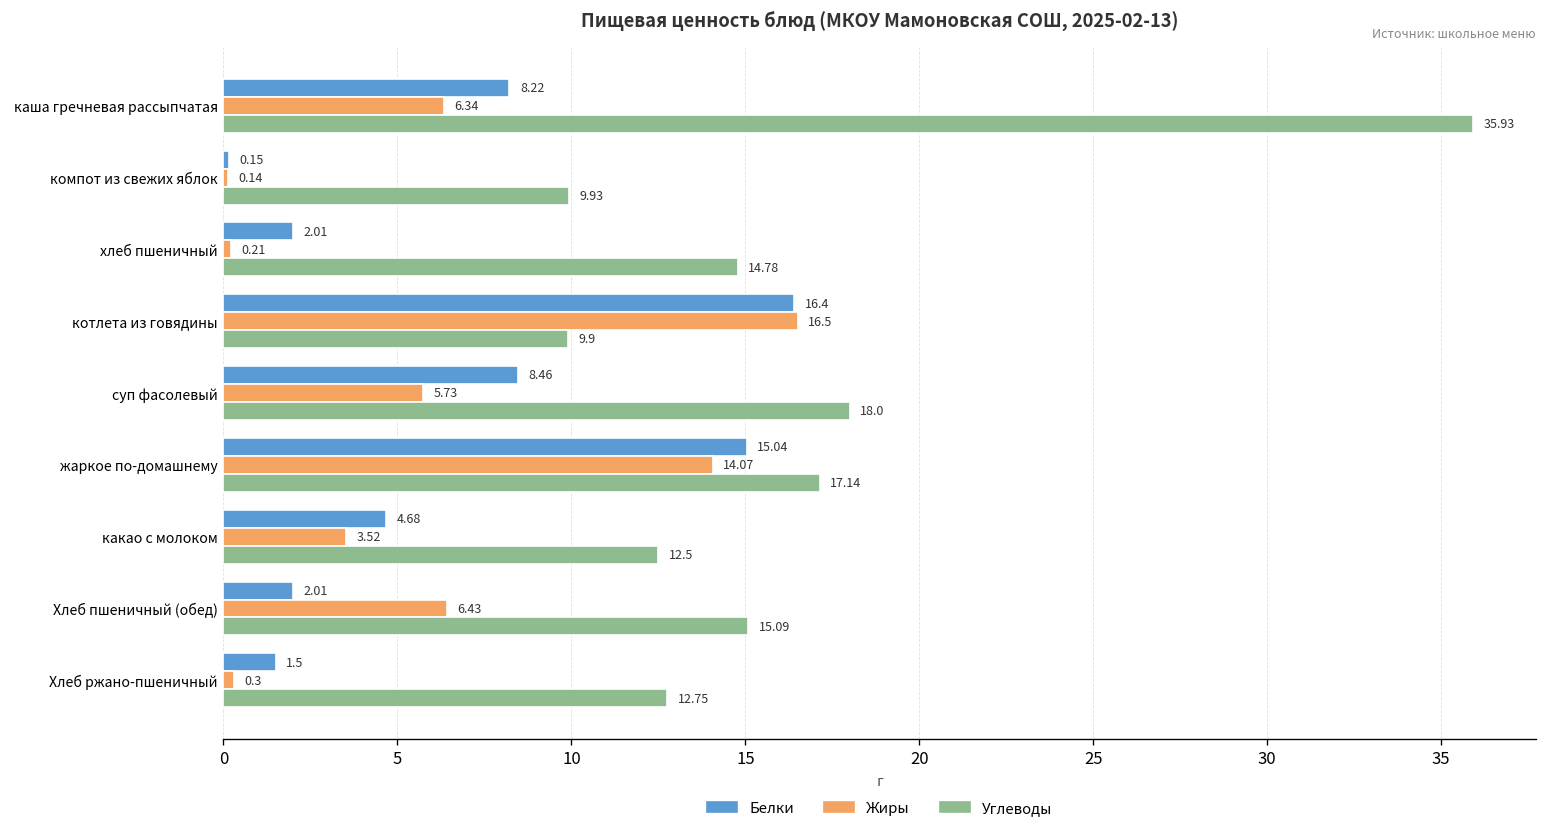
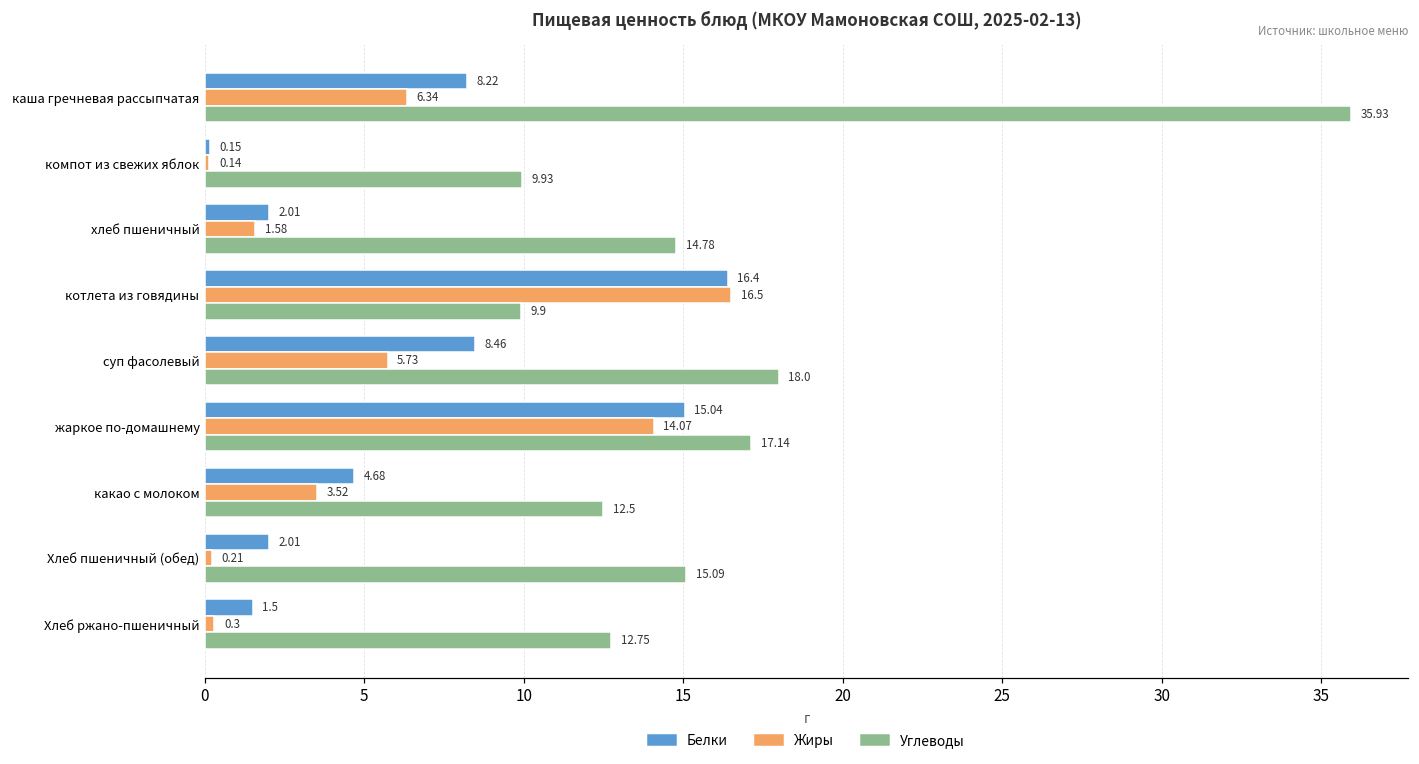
Жиры, хлеб пшеничный: 0.21 -> 1.58
Жиры, Хлеб пшеничный (обед): 6.43 -> 0.21
